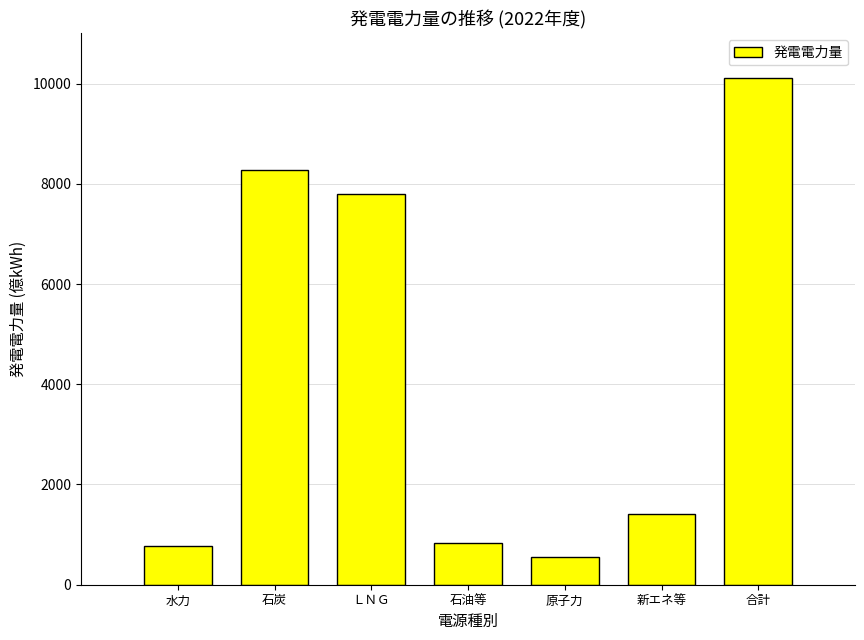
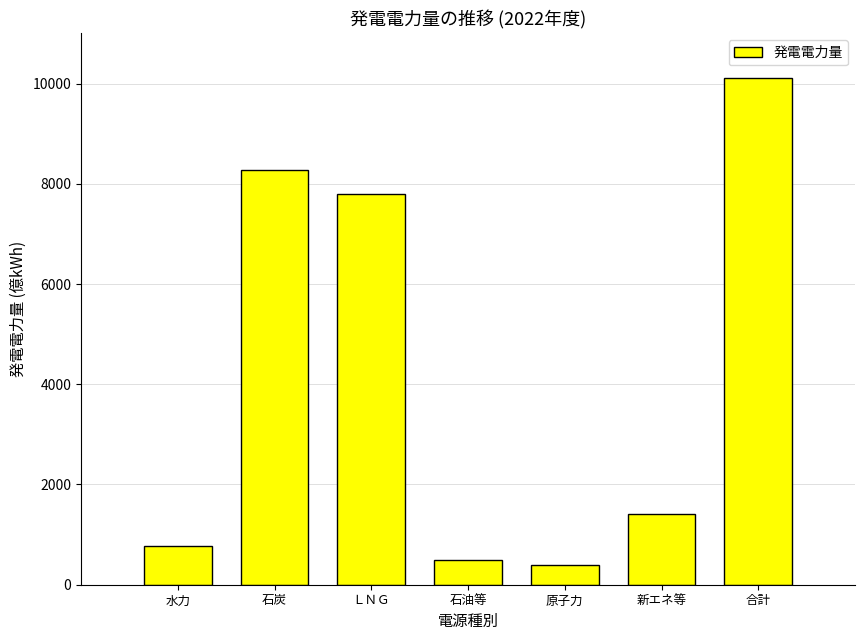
石油等: 800 -> 500
原子力: 600 -> 400
